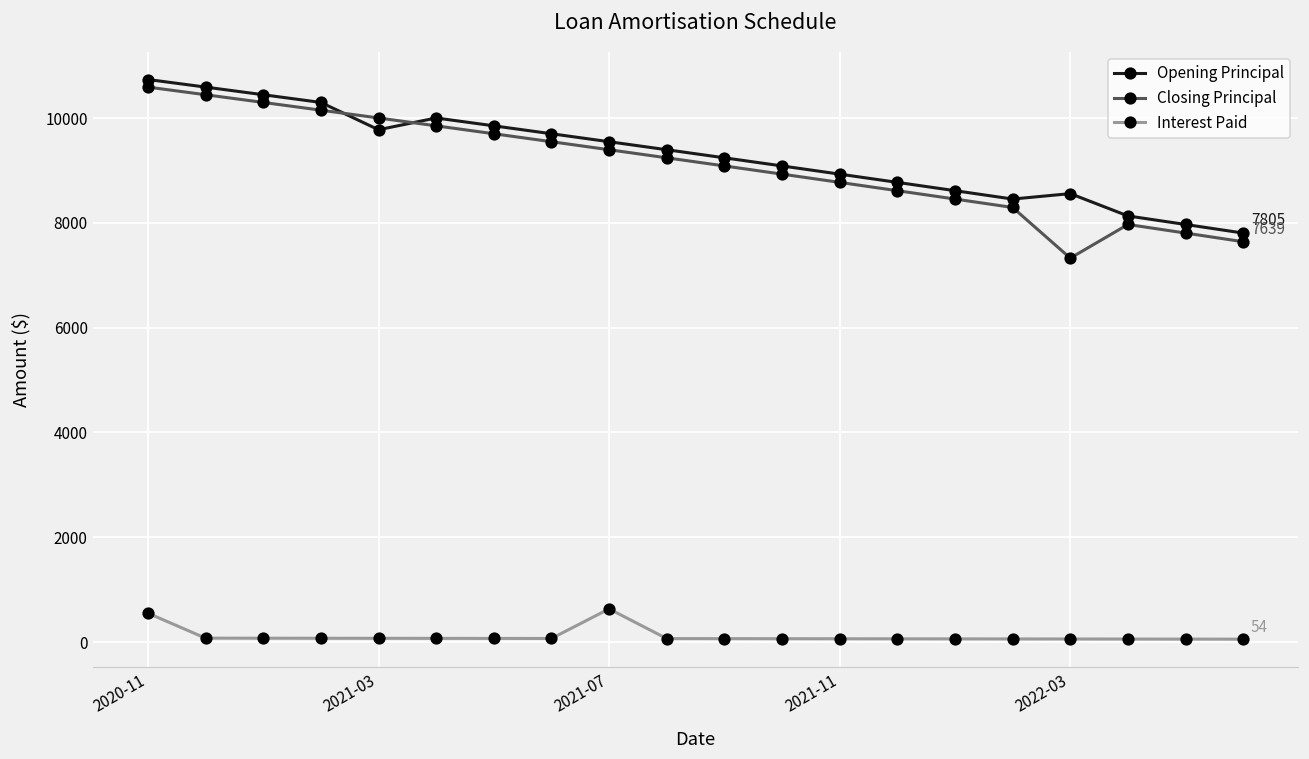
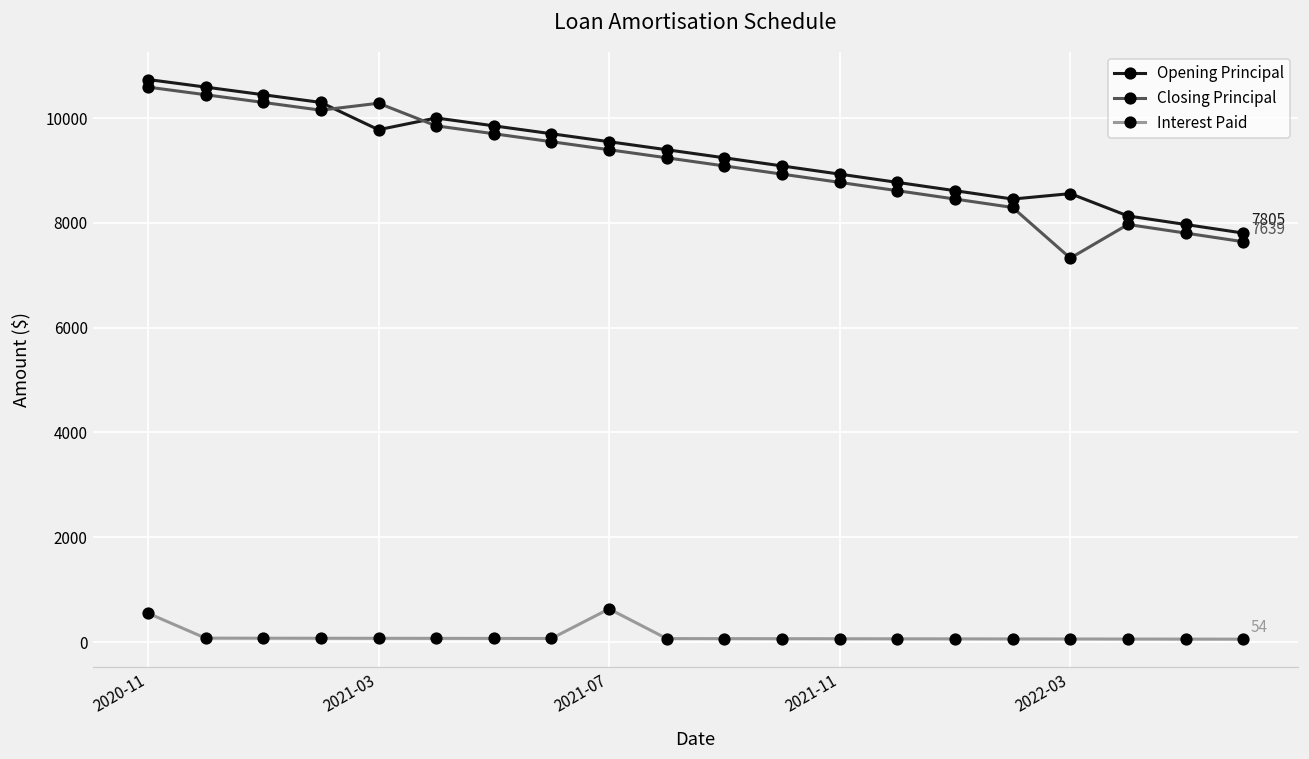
Closing Principal, 2021-03: 10000 -> 10300
